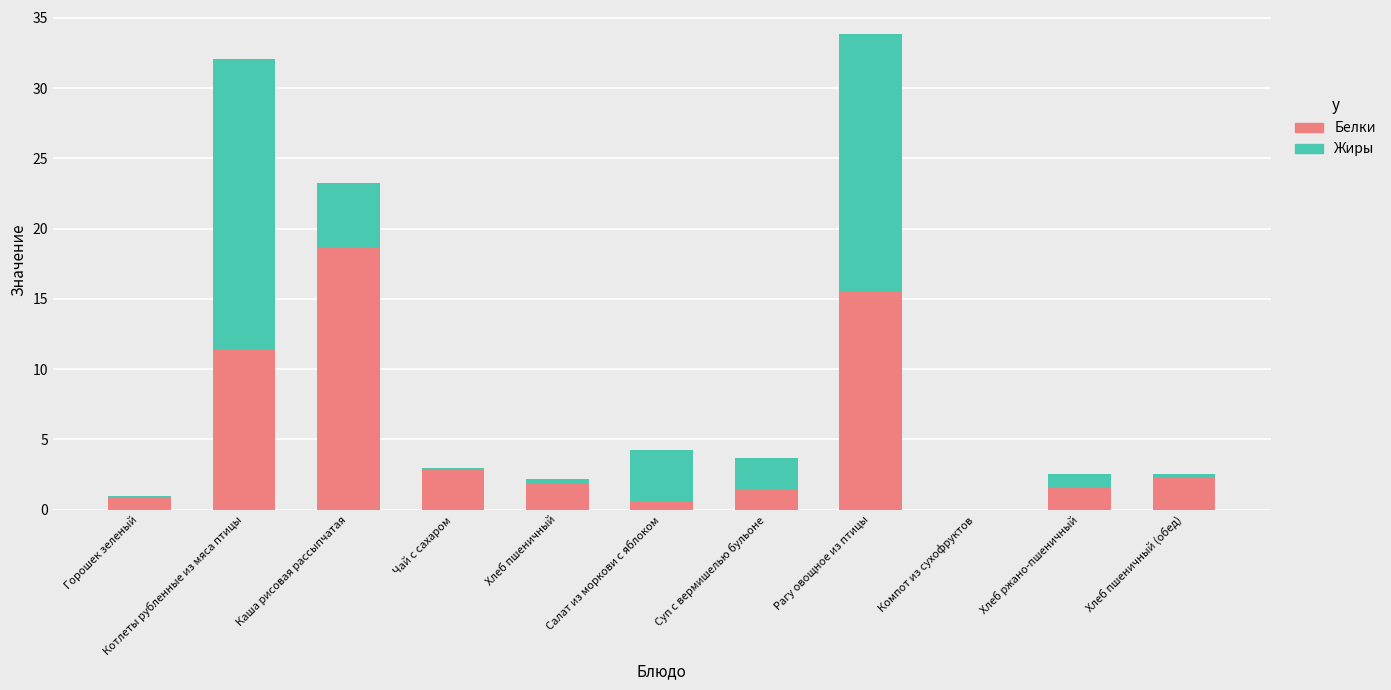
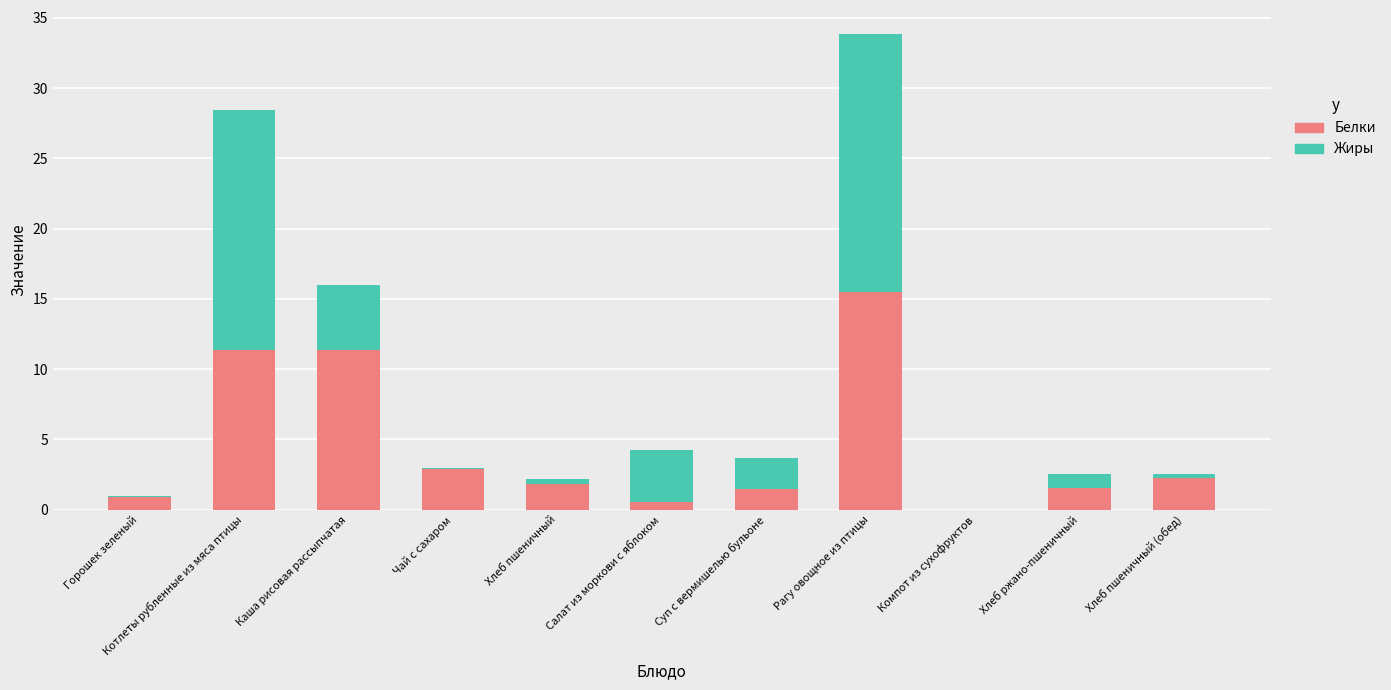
Жиры, Котлеты рубленные из мяса птицы: 20.7 -> 17.1
Белки, Каша рисовая рассыпчатая: 18.6 -> 11.4
